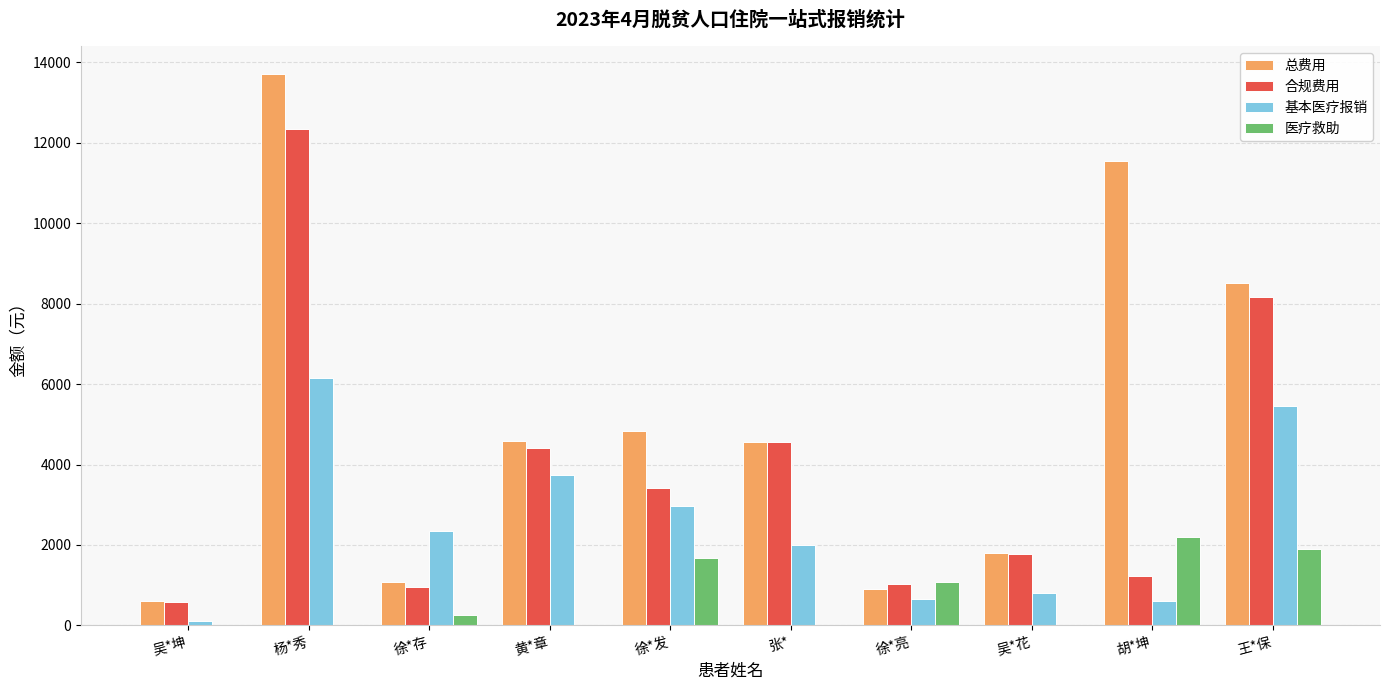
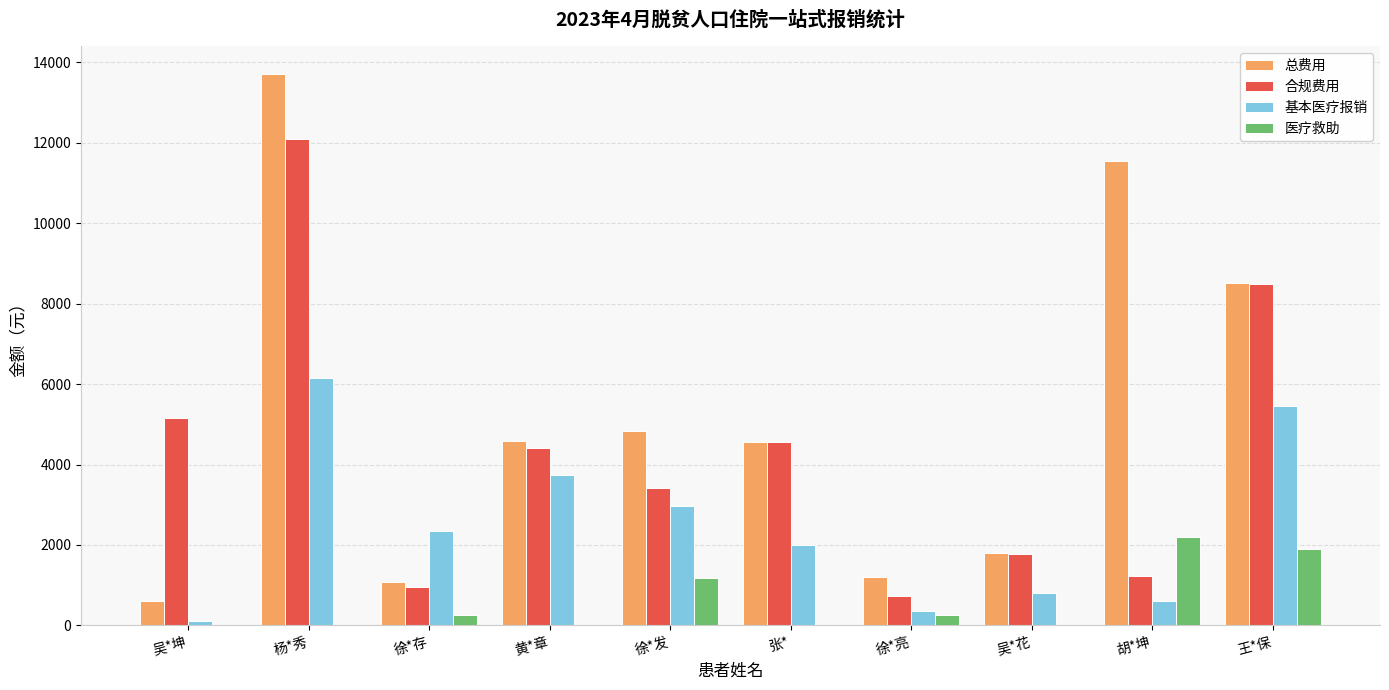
合规费用, 吴*坤: 600 -> 5100
合规费用, 杨*秀: 12400 -> 12100
医疗救助, 徐*发: 1700 -> 1200
总费用, 徐*亮: 900 -> 1200
合规费用, 徐*亮: 1000 -> 700
基本医疗报销, 徐*亮: 700 -> 400
医疗救助, 徐*亮: 1100 -> 300
合规费用, 王*保: 8200 -> 8500
